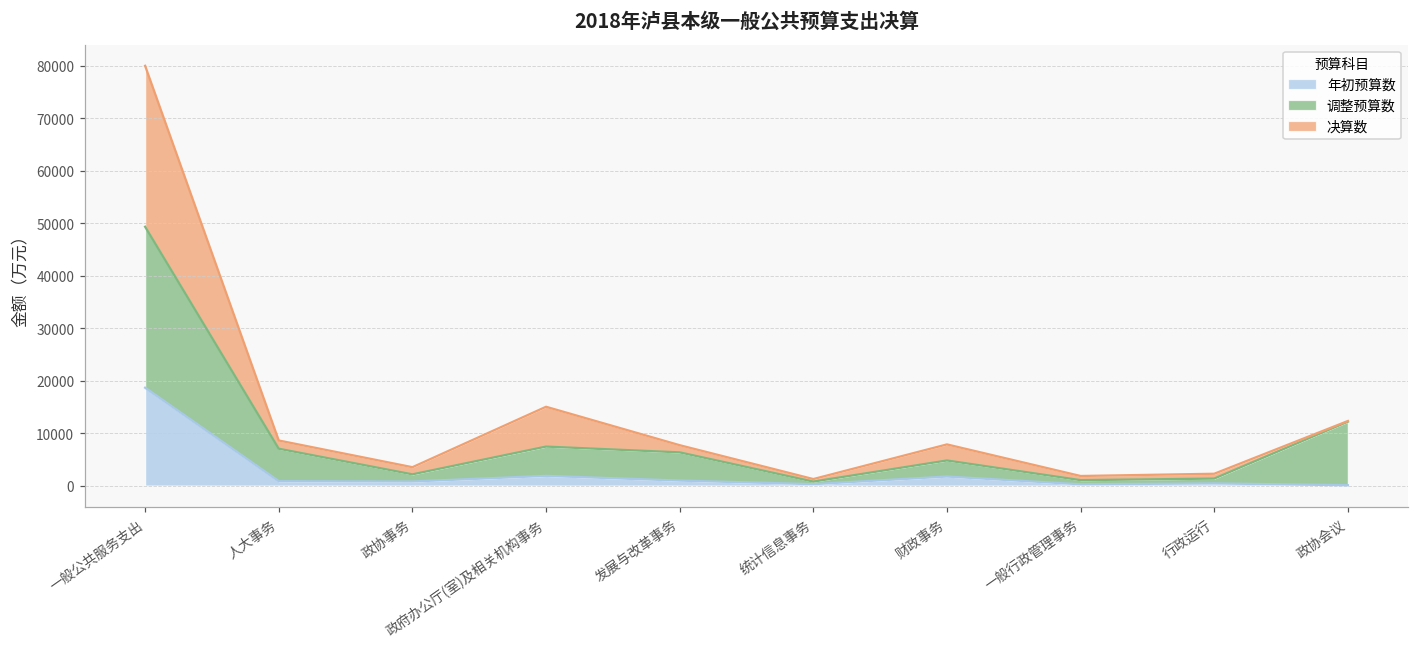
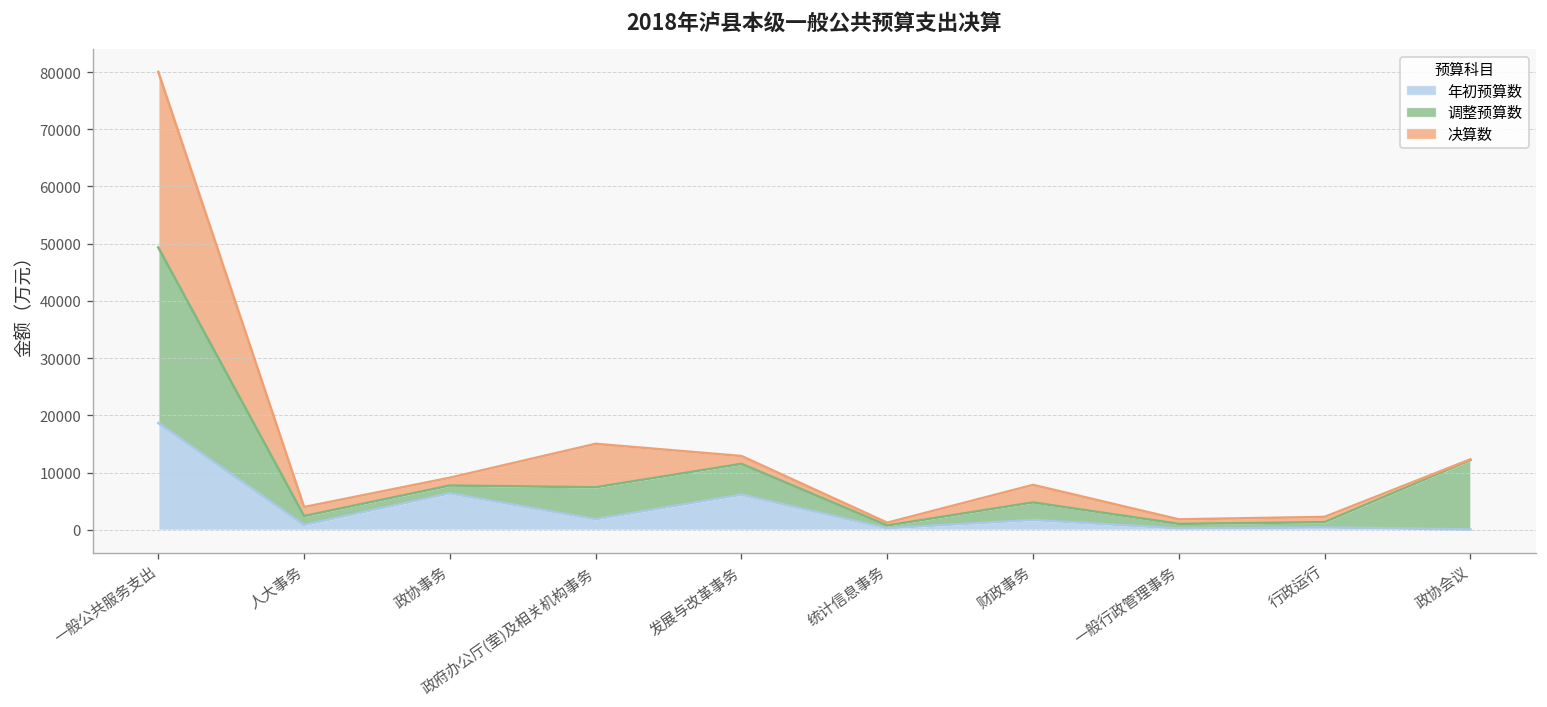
调整预算数, 人大事务: 6000 -> 2000
年初预算数, 政协事务: 1000 -> 6000
年初预算数, 发展与改革事务: 1000 -> 6000
